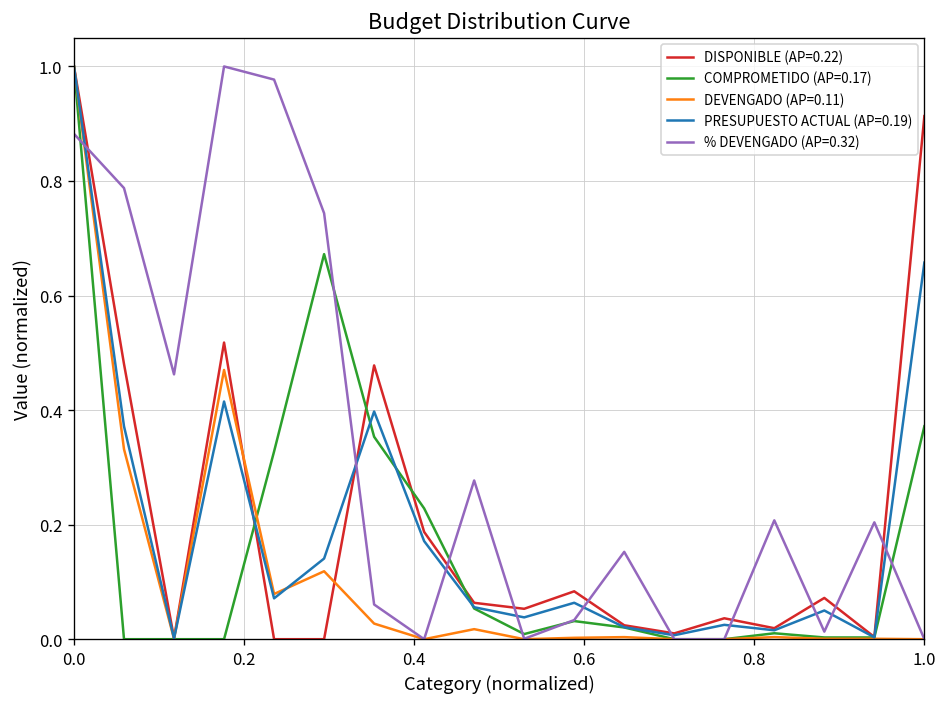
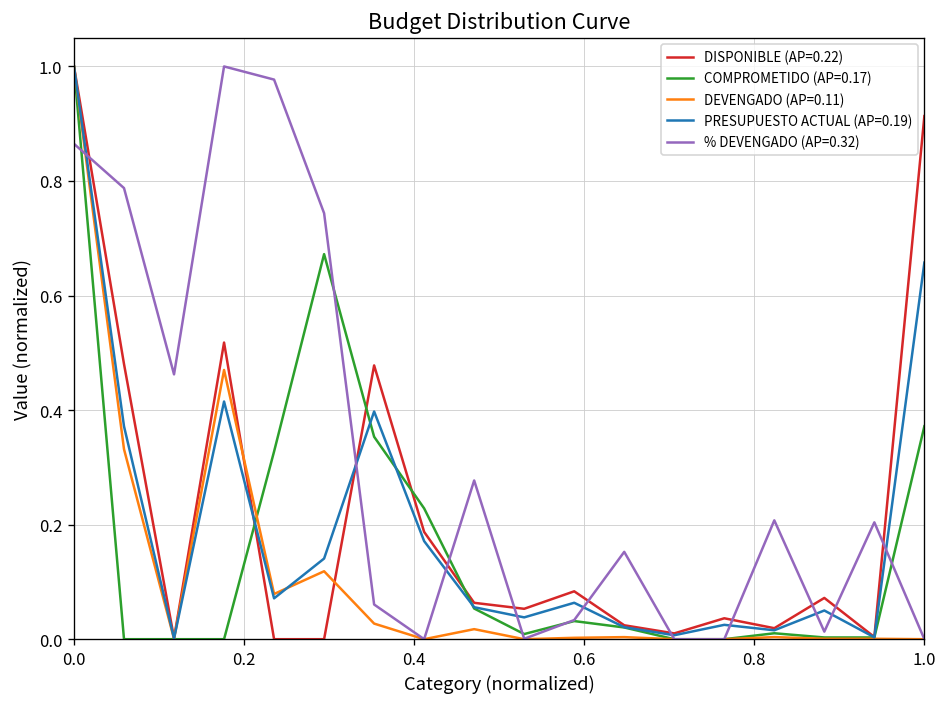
% DEVENGADO (AP=0.32), 0.0: 0.88 -> 0.86
